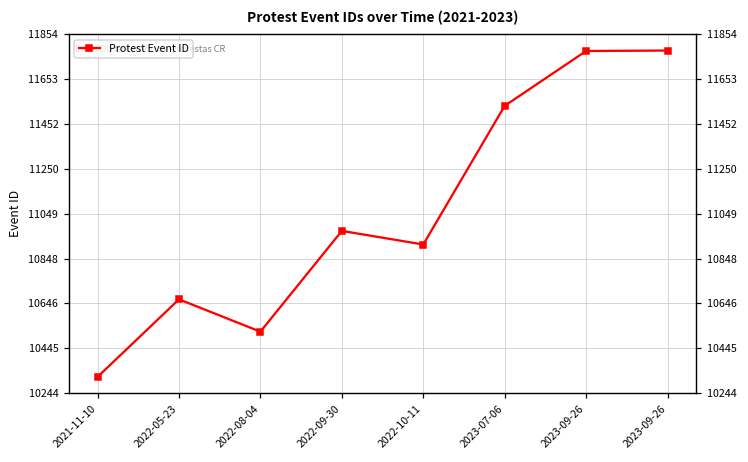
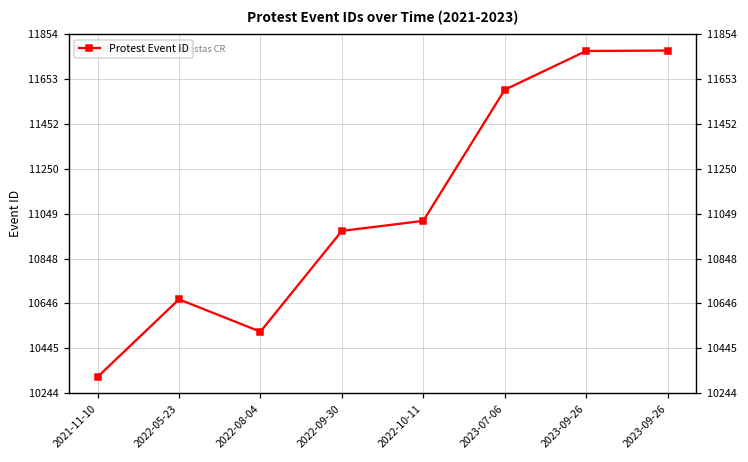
2022-10-11: 10910 -> 11020
2023-07-06: 11530 -> 11610
